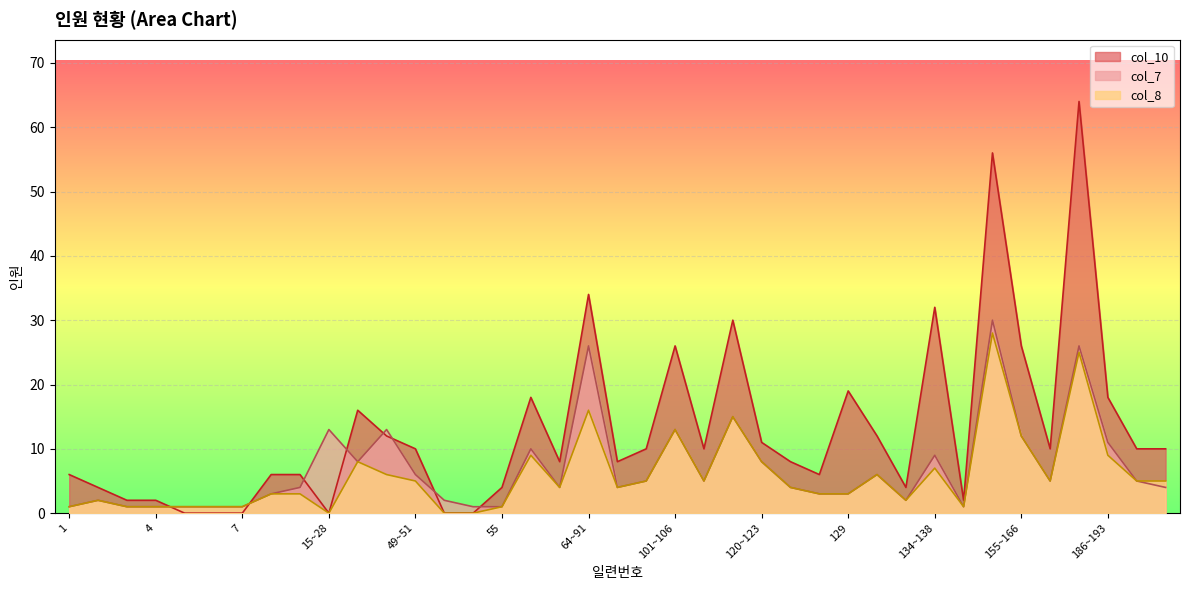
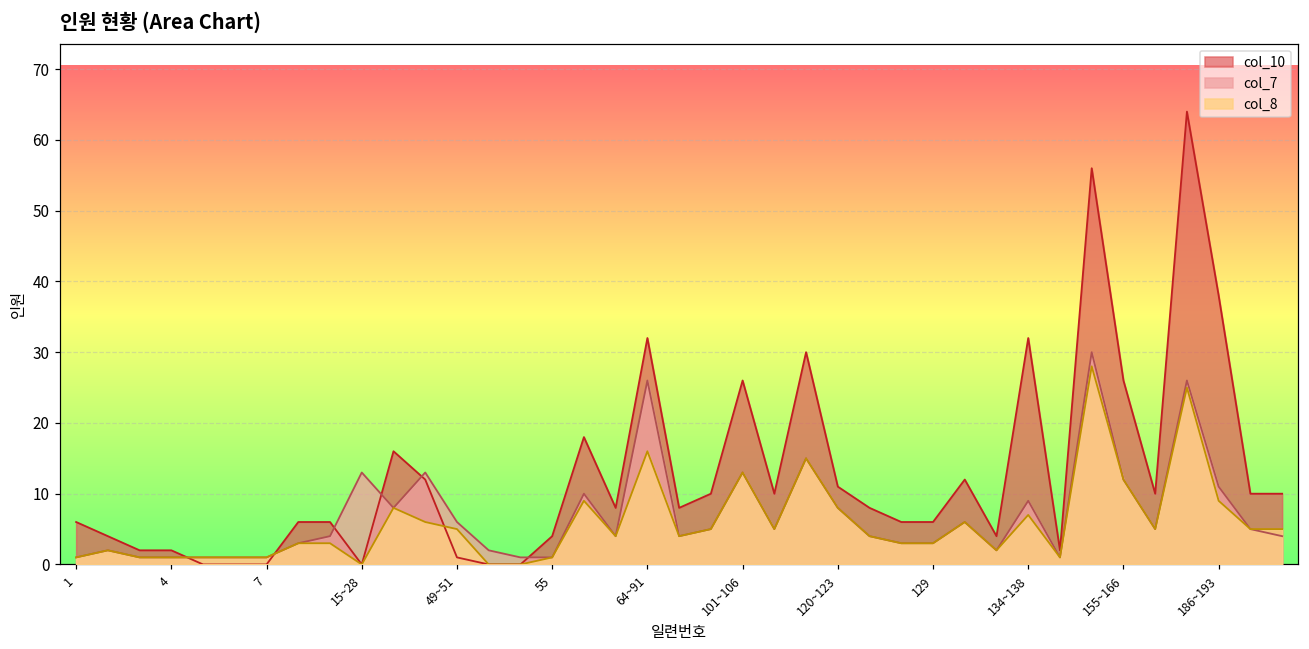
col_10, 49~51: 10 -> 1
col_10, 64~91: 34 -> 32
col_10, 129: 19 -> 6
col_10, 186~193: 18 -> 38
